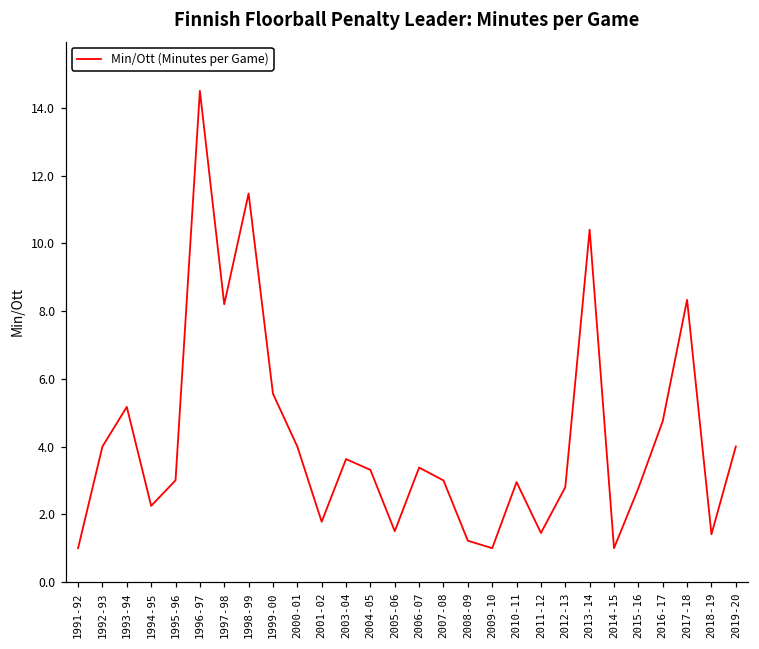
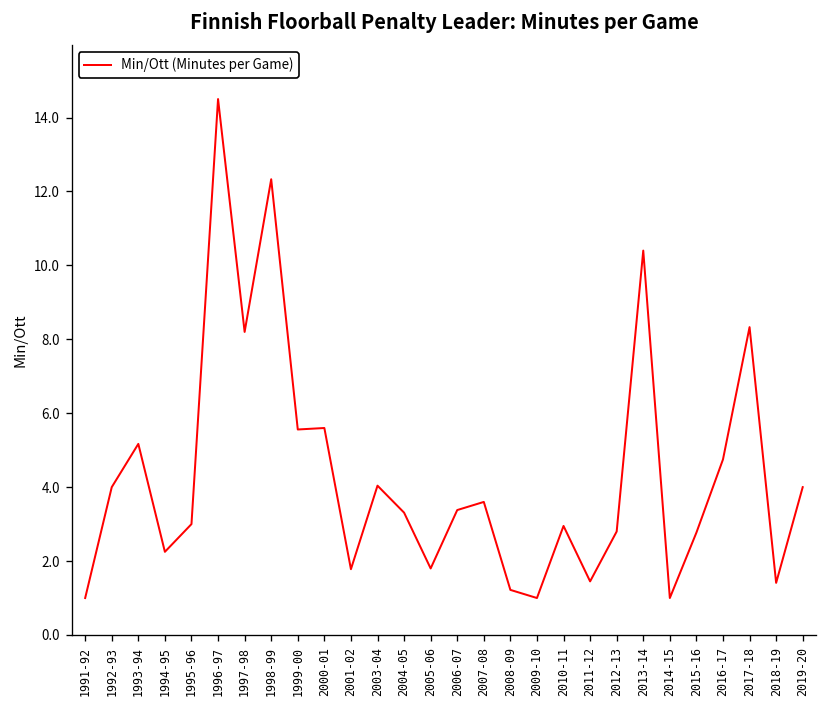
1998-99: 11.5 -> 12.3
2000-01: 4.0 -> 5.6
2003-04: 3.6 -> 4.0
2005-06: 1.5 -> 1.8
2007-08: 3.0 -> 3.6
